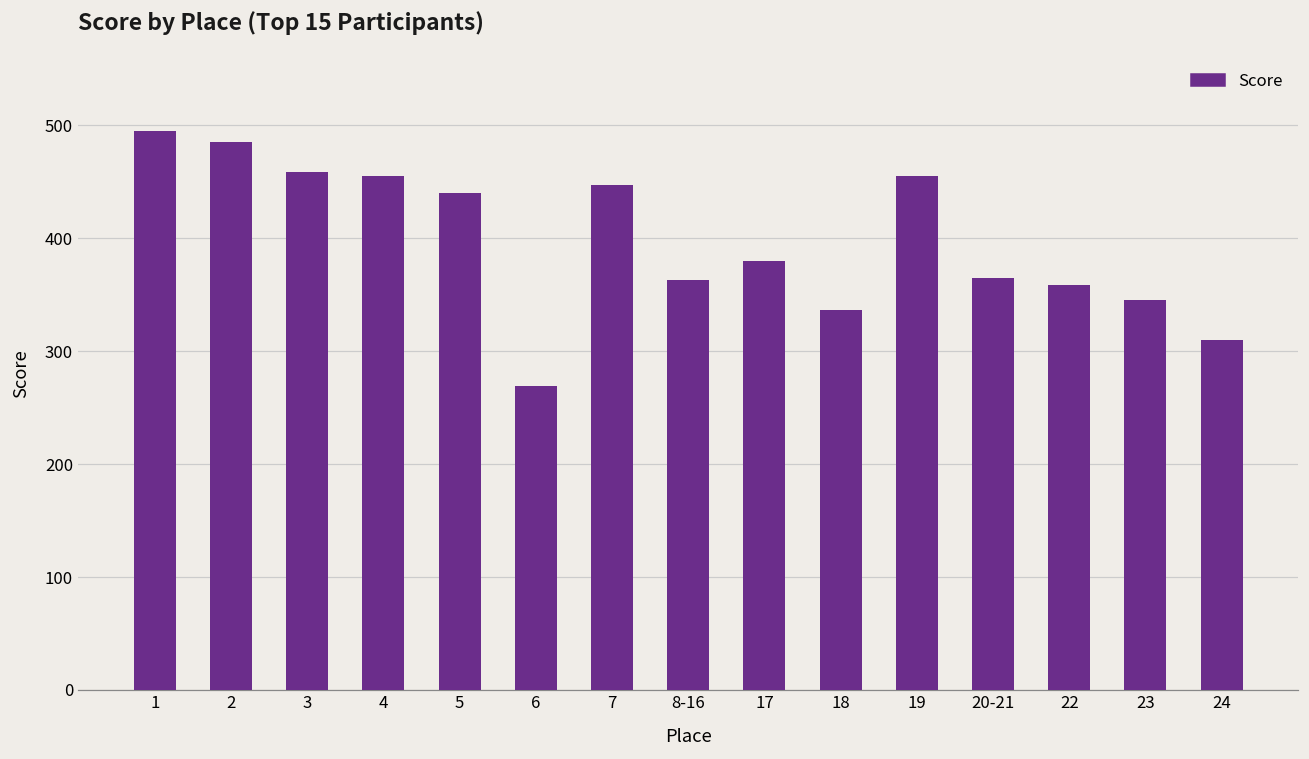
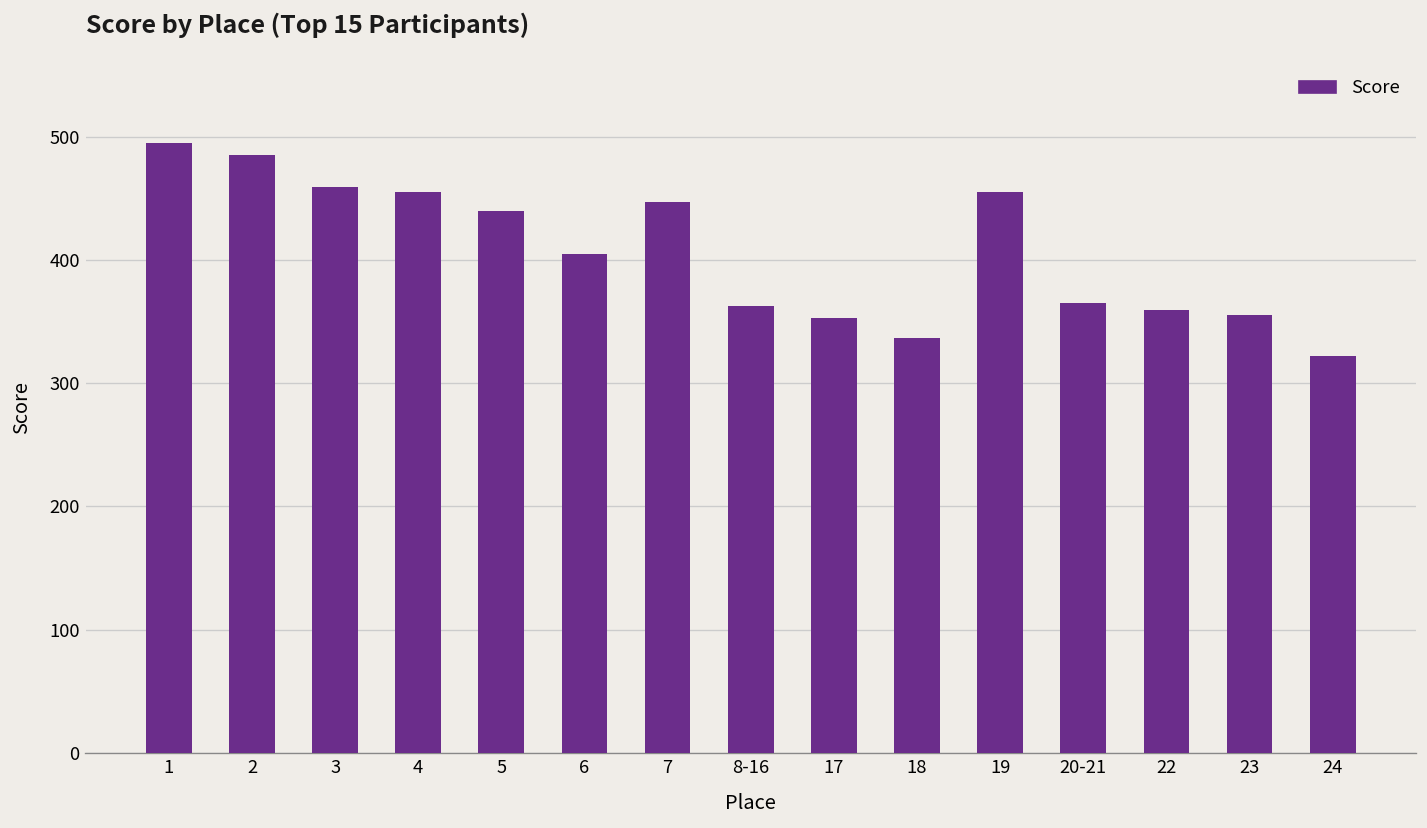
6: 269 -> 405
17: 380 -> 353
23: 345 -> 355
24: 310 -> 322
